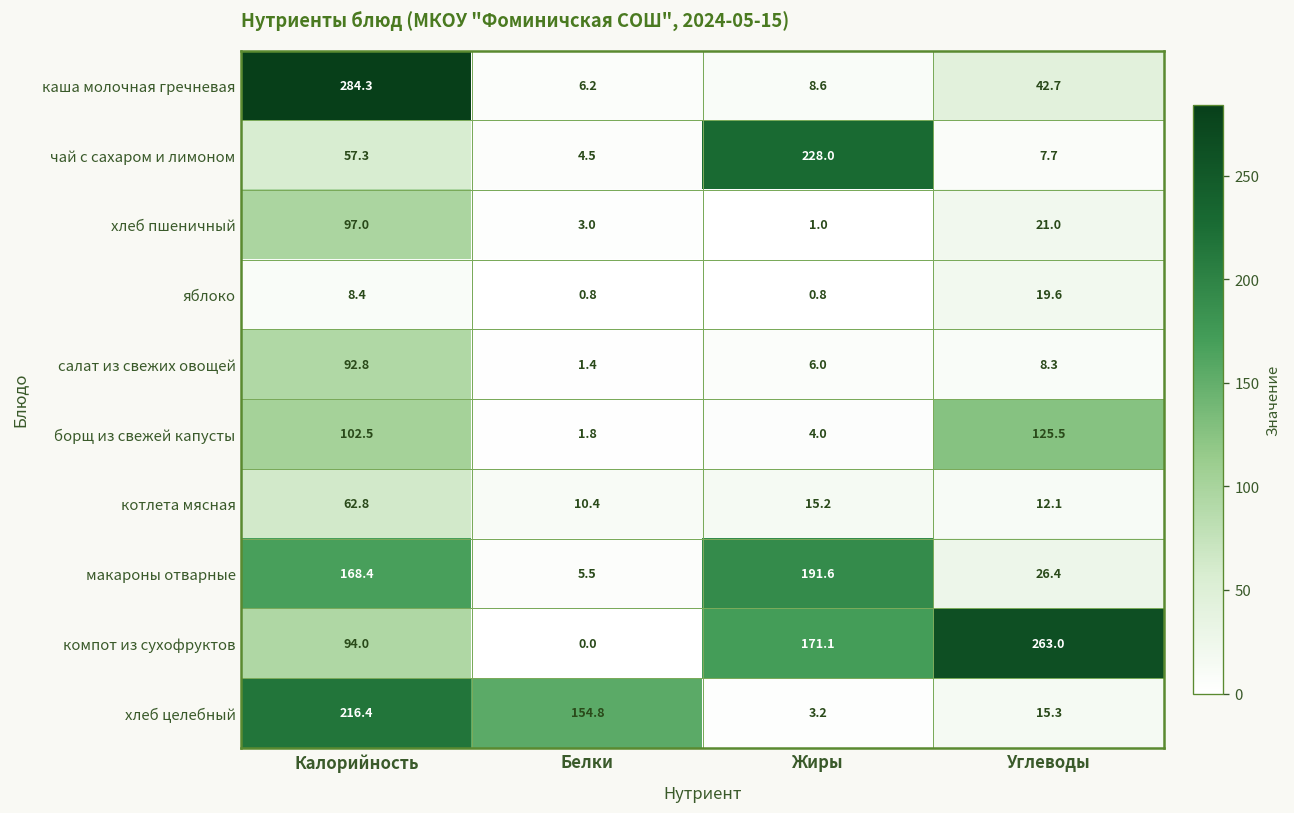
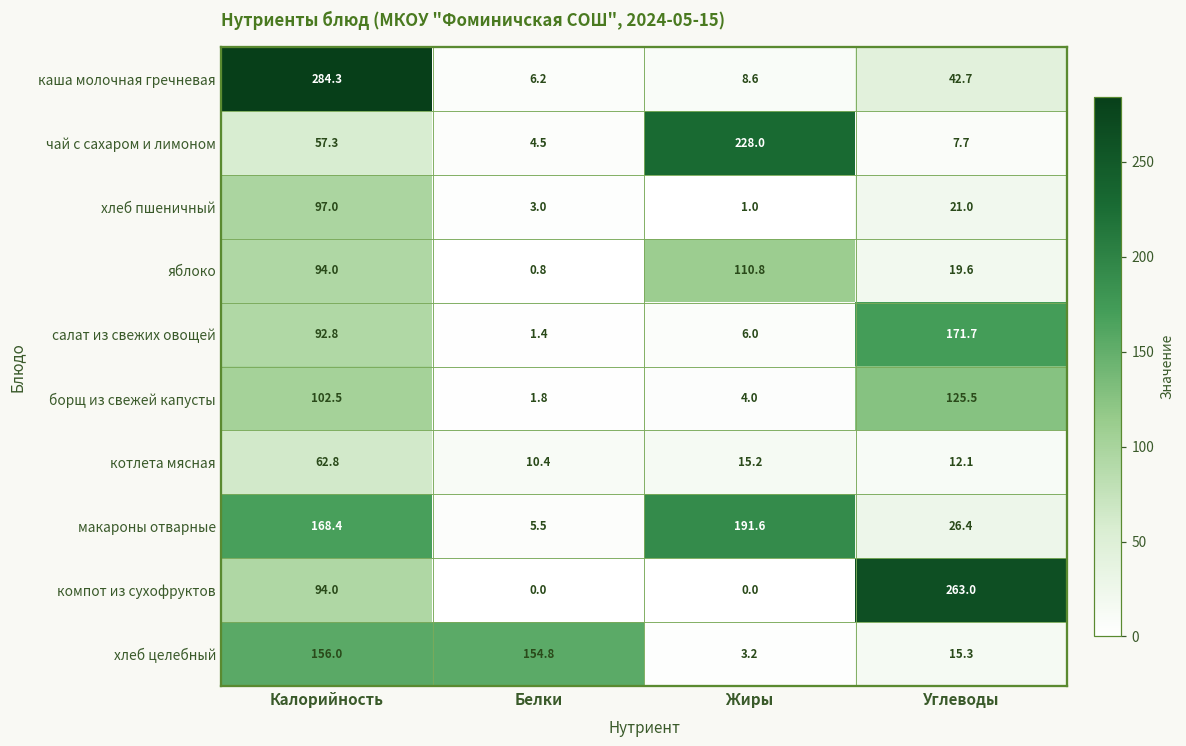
яблоко, Калорийность: 8.4 -> 94.0
яблоко, Жиры: 0.8 -> 110.8
салат из свежих овощей, Углеводы: 8.3 -> 171.7
компот из сухофруктов, Жиры: 171.1 -> 0.0
хлеб целебный, Калорийность: 216.4 -> 156.0
